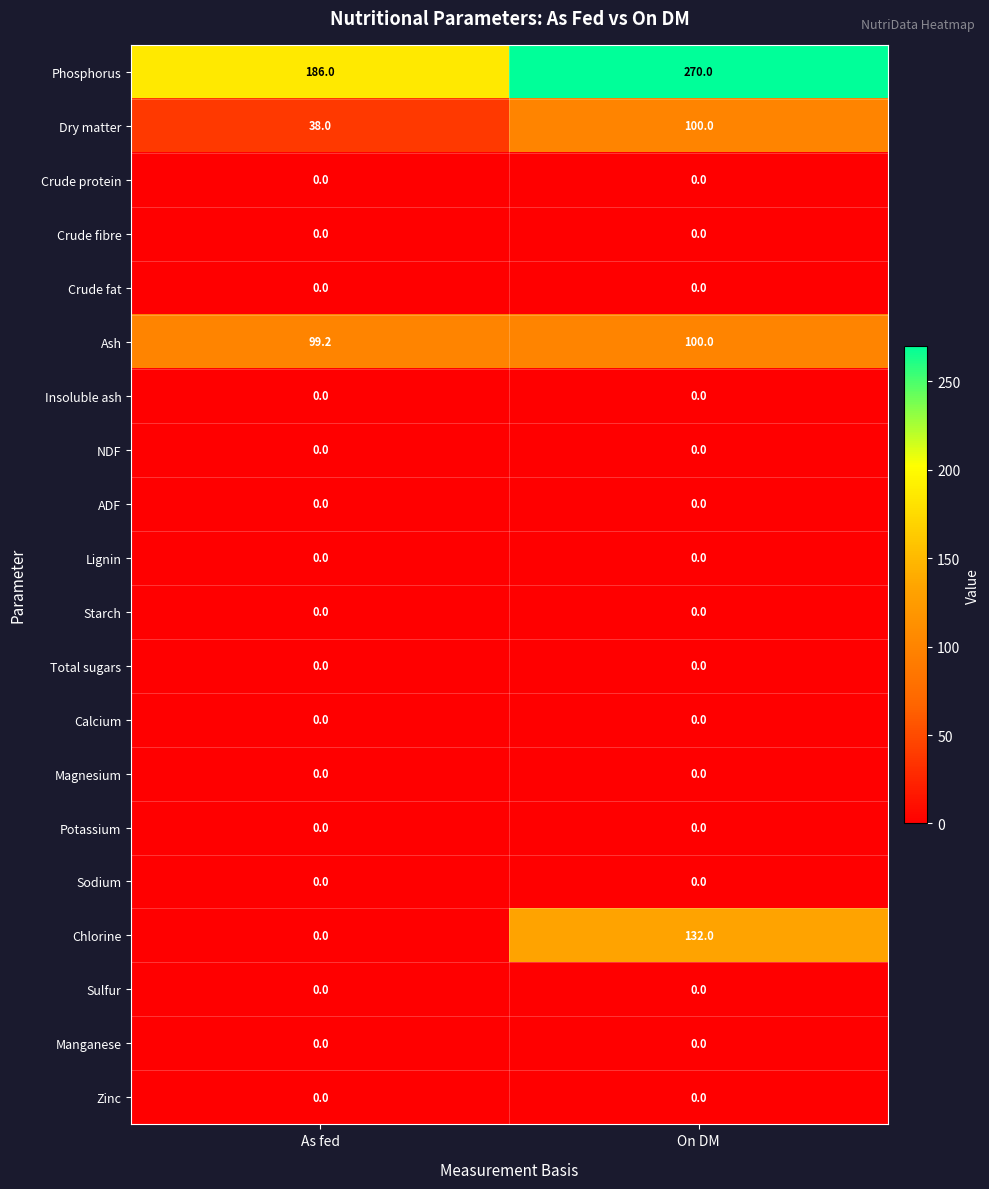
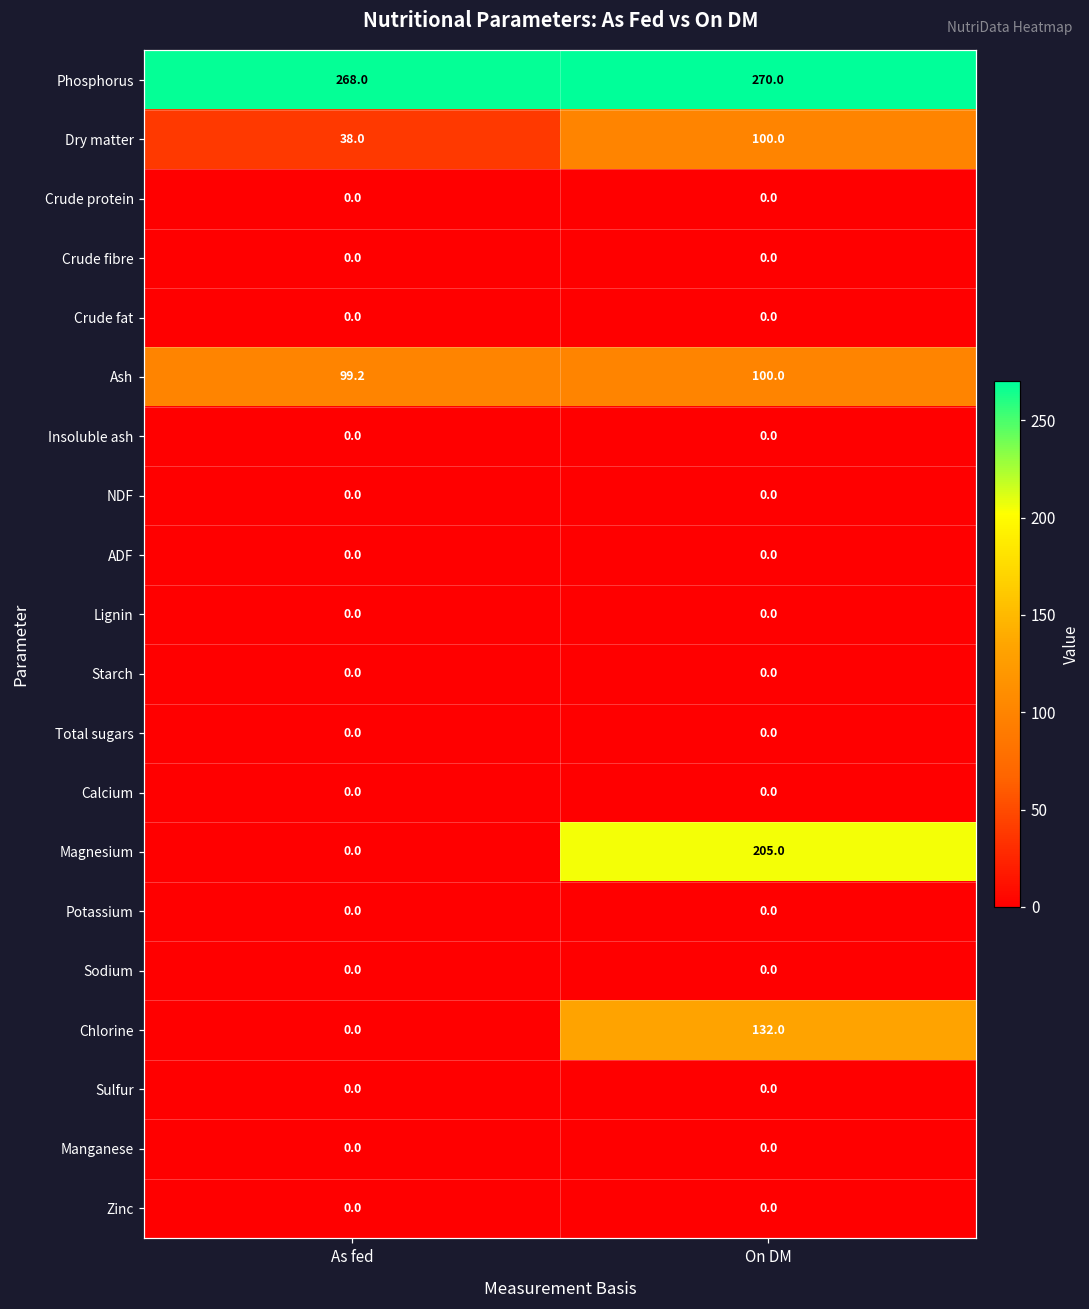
Phosphorus, As fed: 186.0 -> 268.0
Magnesium, On DM: 0.0 -> 205.0
